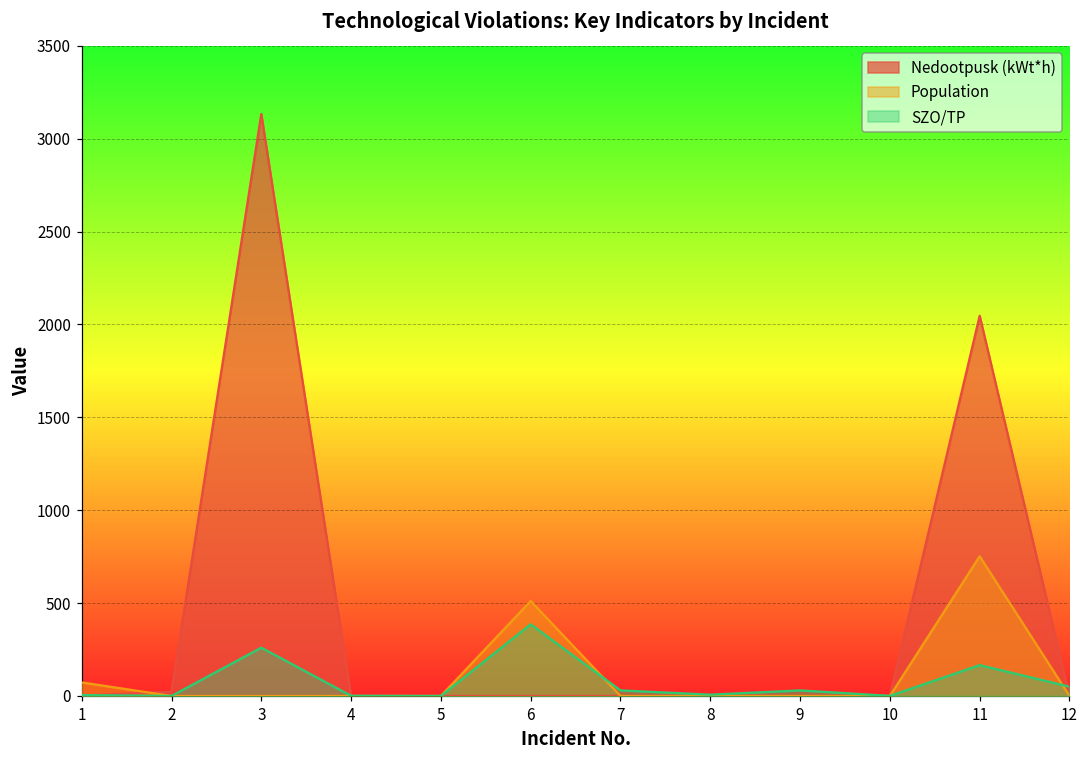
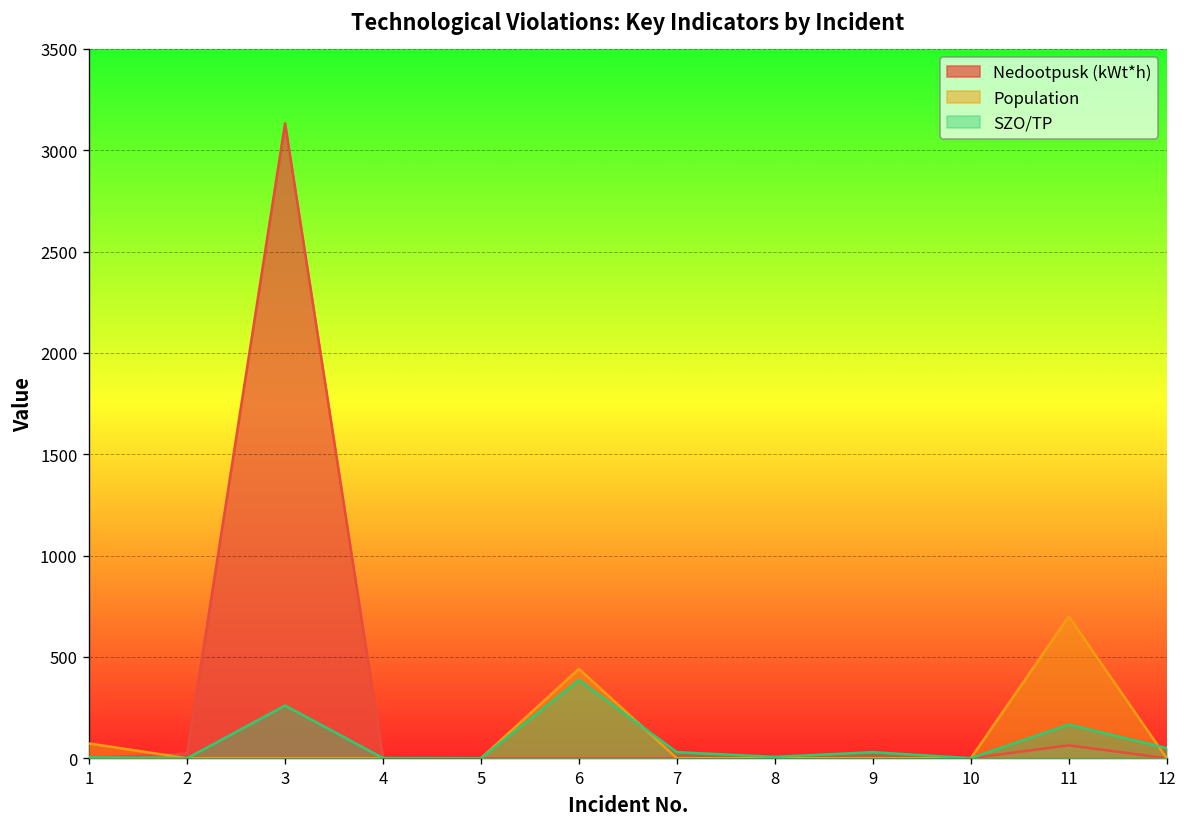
Population, 6: 510 -> 440
Nedootpusk (kWt*h), 11: 2050 -> 60
Population, 11: 750 -> 700
